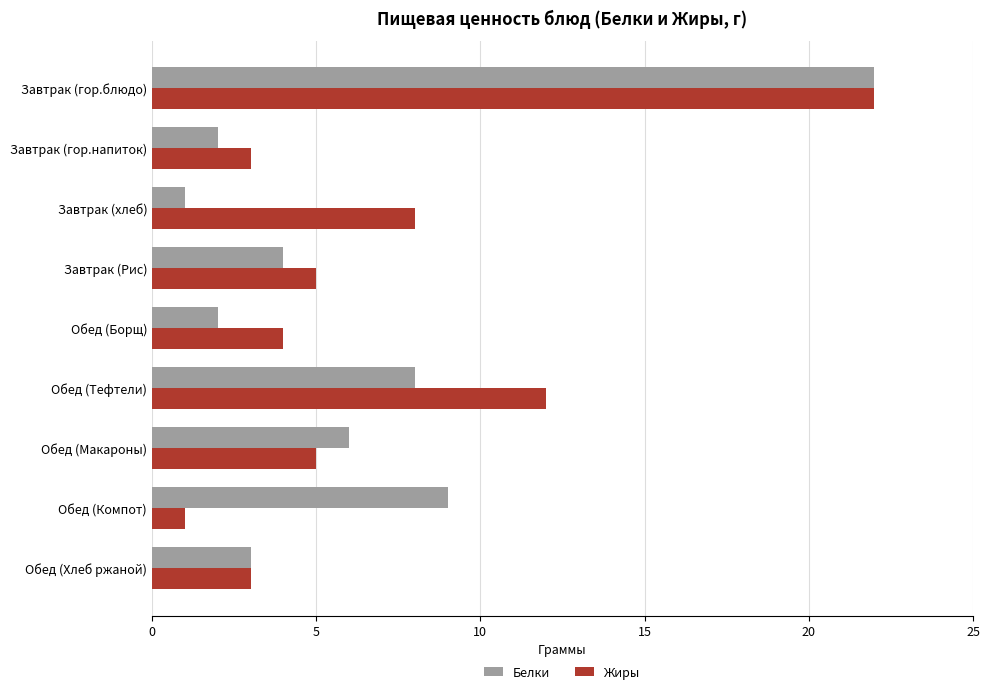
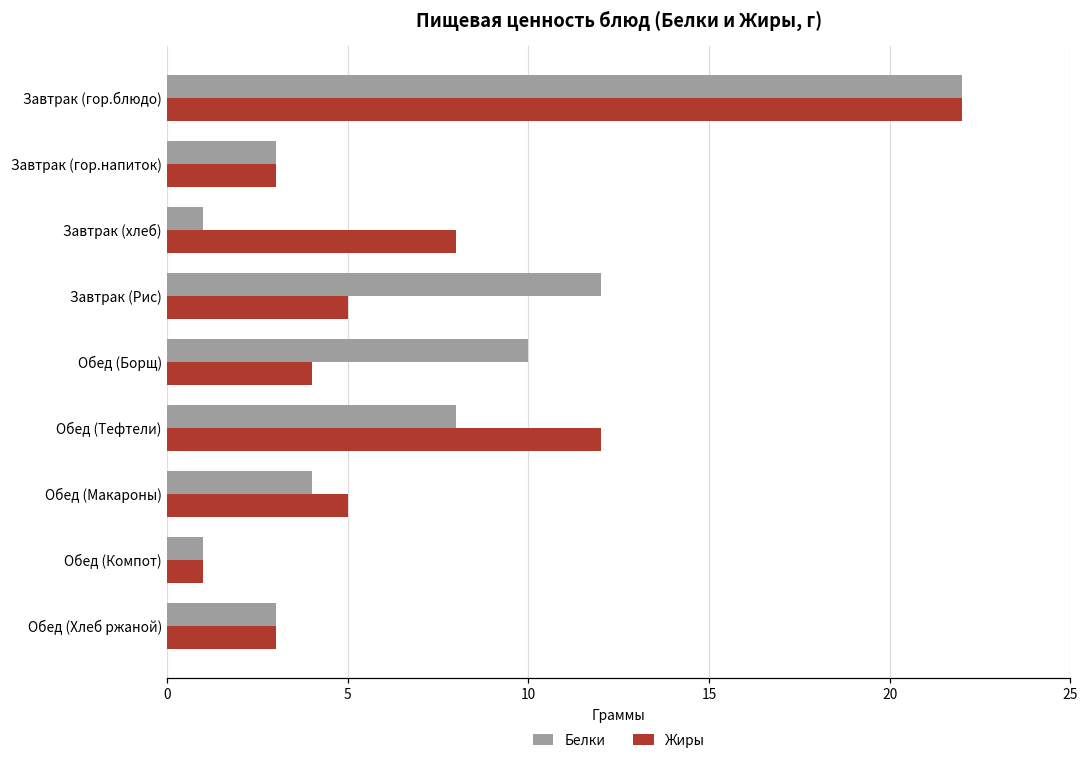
Белки, Завтрак (гор.напиток): 2 -> 3
Белки, Завтрак (Рис): 4 -> 12
Белки, Обед (Борщ): 2 -> 10
Белки, Обед (Макароны): 6 -> 4
Белки, Обед (Компот): 9 -> 1
